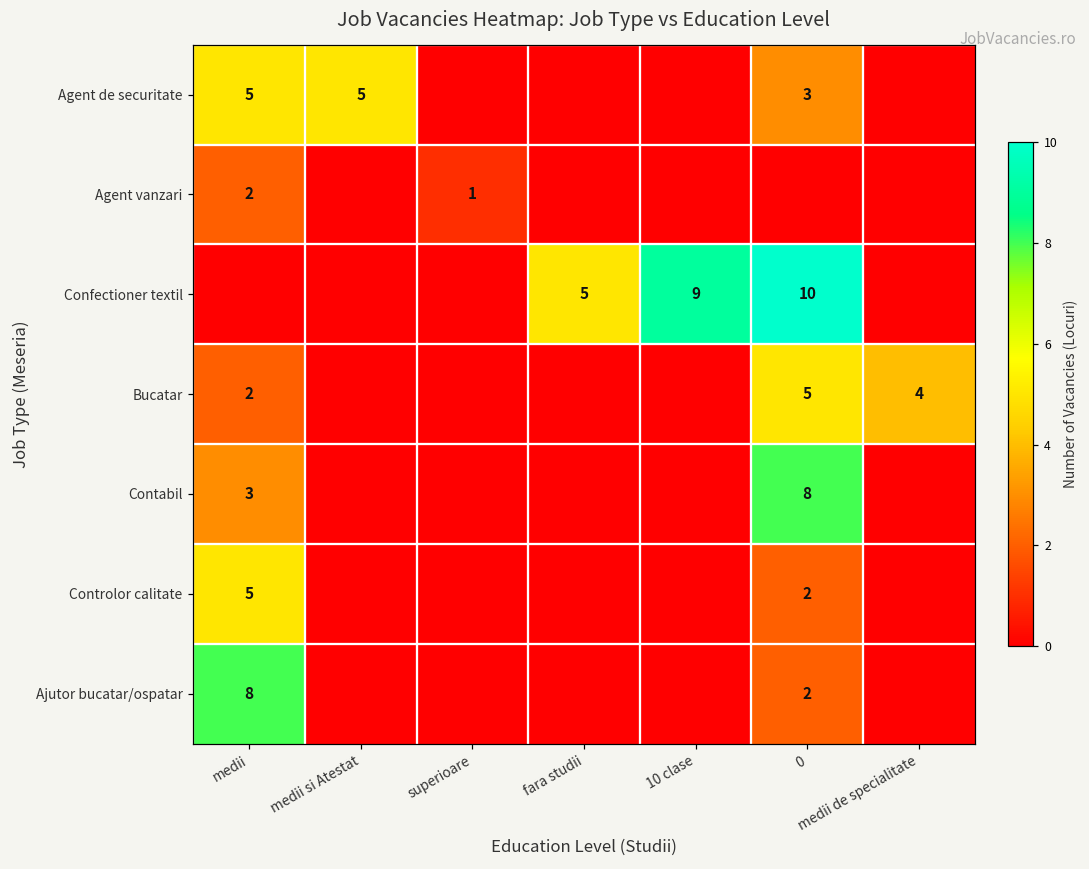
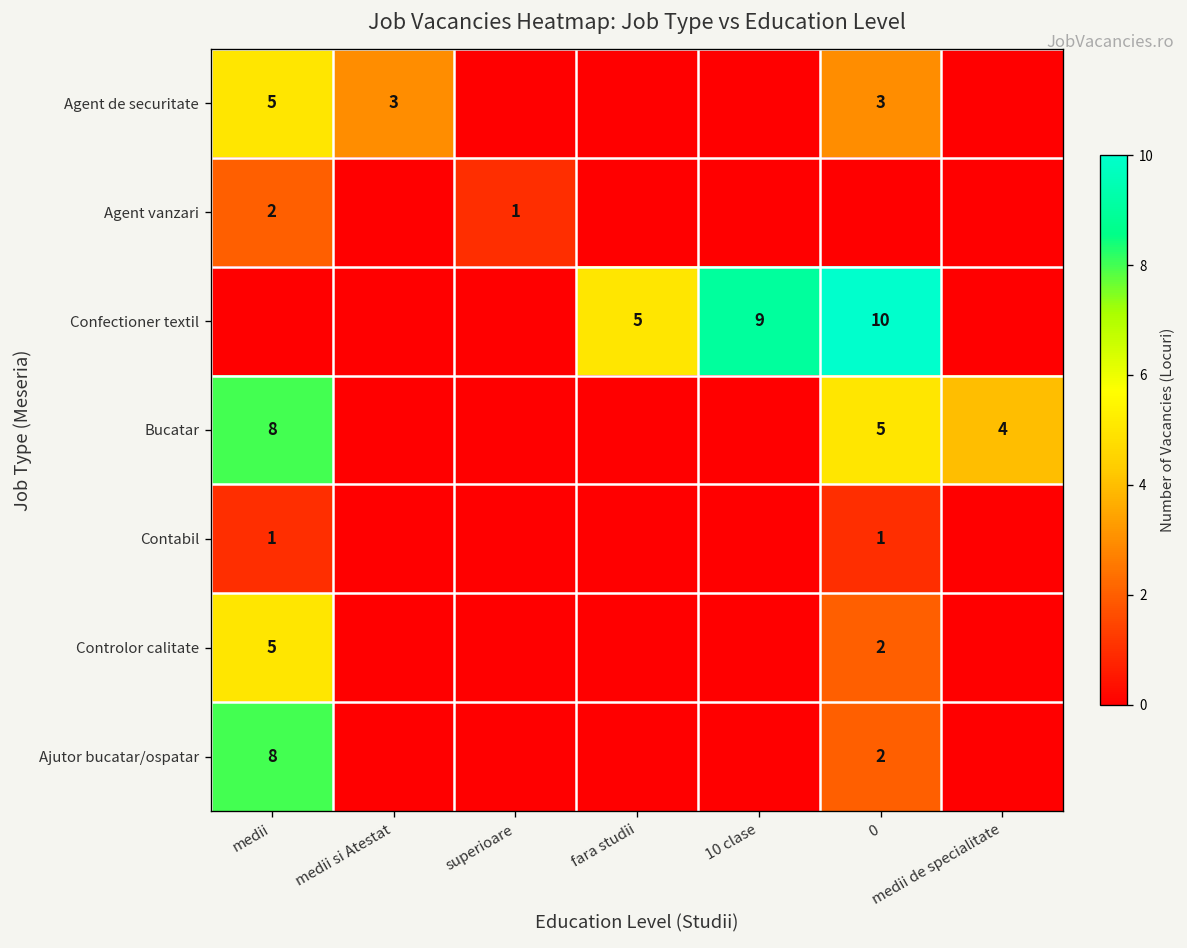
Agent de securitate, medii si Atestat: 5 -> 3
Bucatar, medii: 2 -> 8
Contabil, medii: 3 -> 1
Contabil, 0: 8 -> 1
